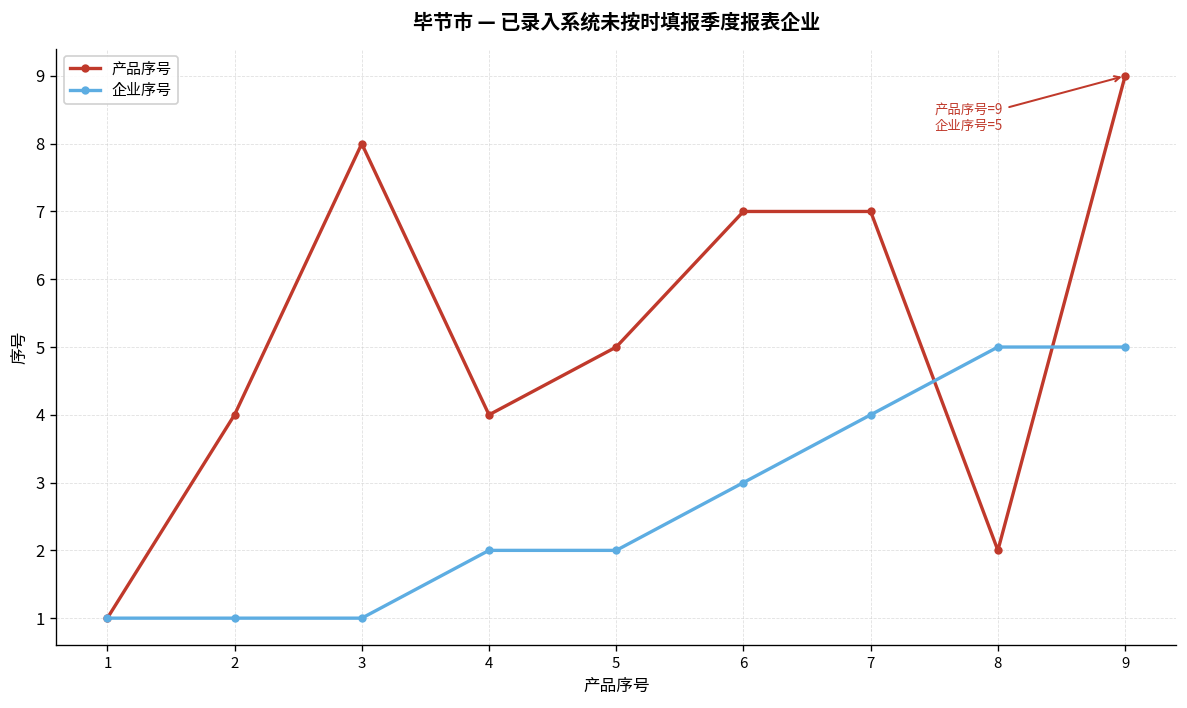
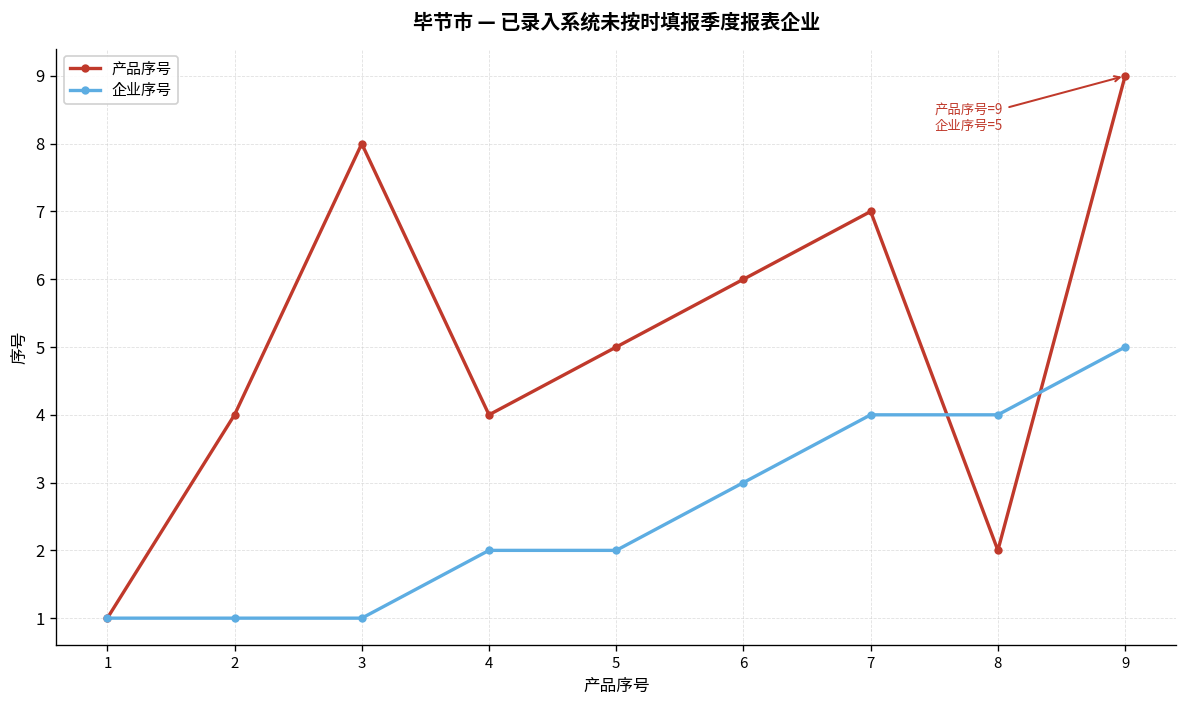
产品序号, 6: 7 -> 6
企业序号, 8: 5 -> 4
